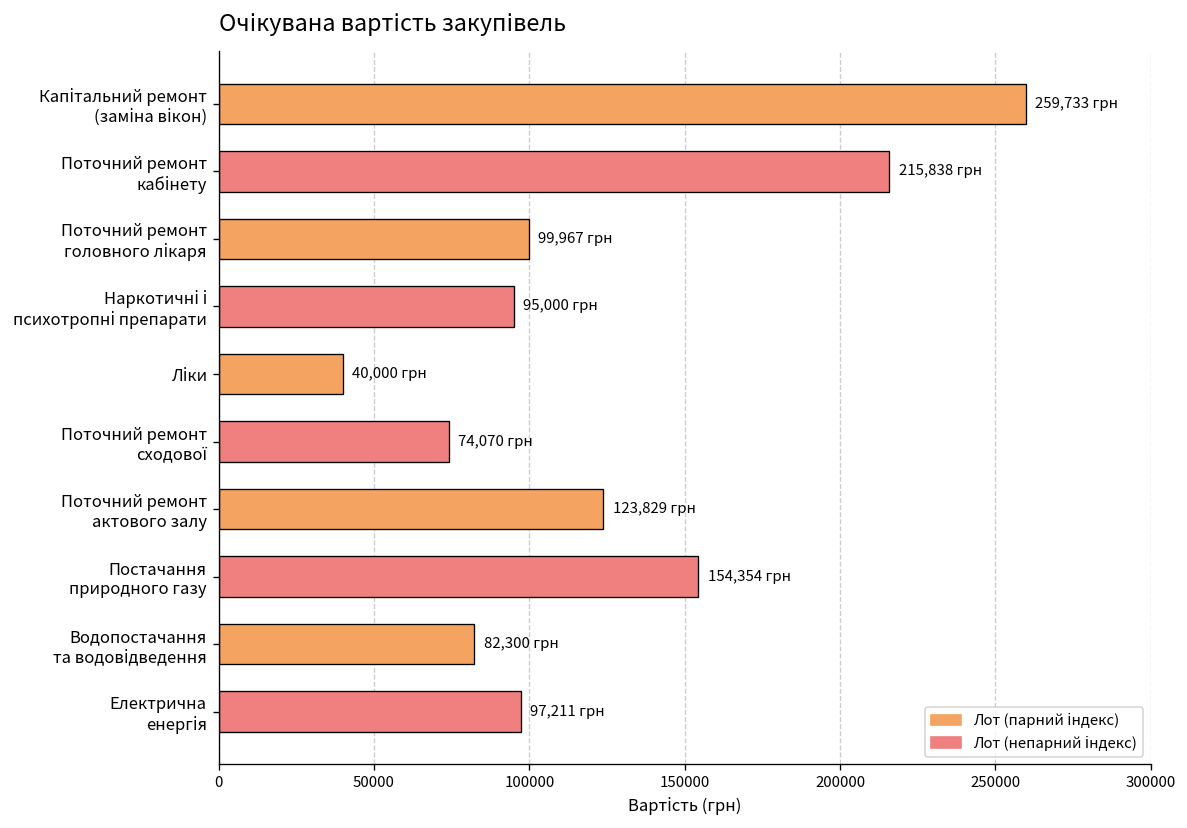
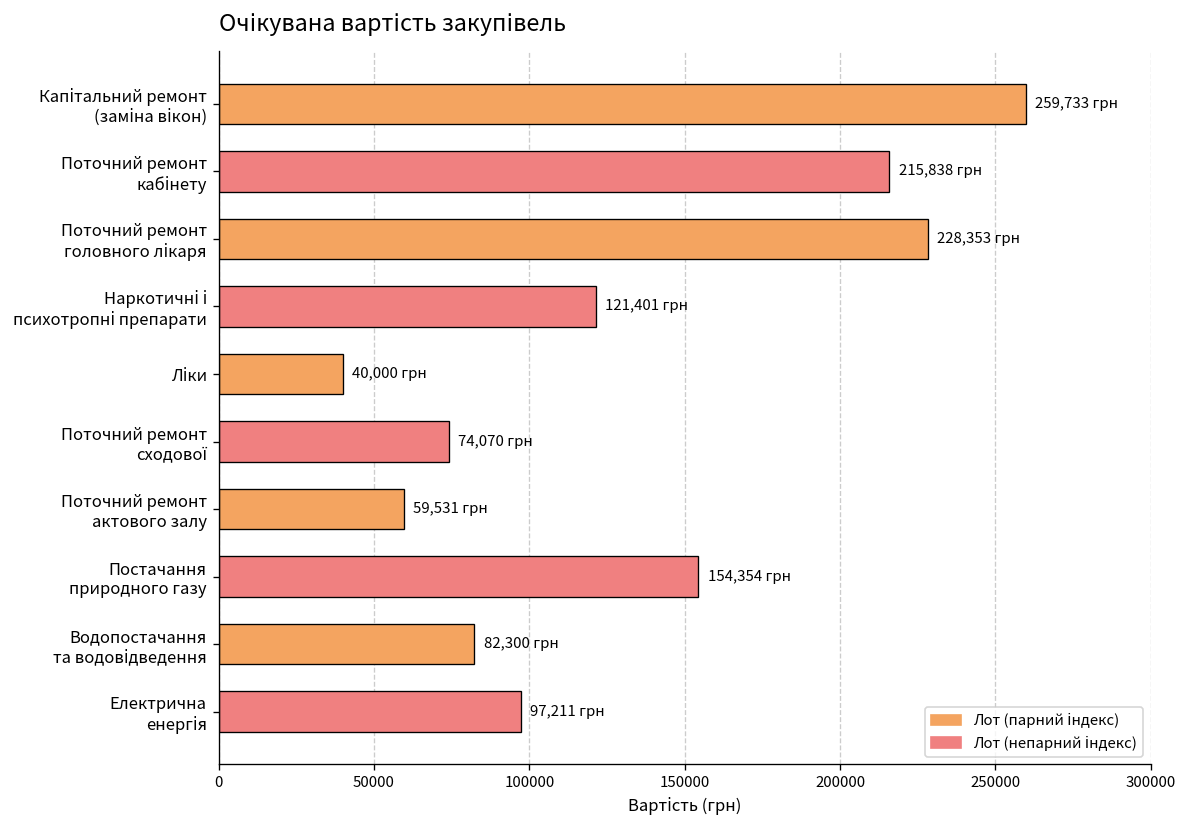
Поточний ремонт головного лікаря: 99,967 -> 228,353
Наркотичні і психотропні препарати: 95,000 -> 121,401
Поточний ремонт актового залу: 123,829 -> 59,531
